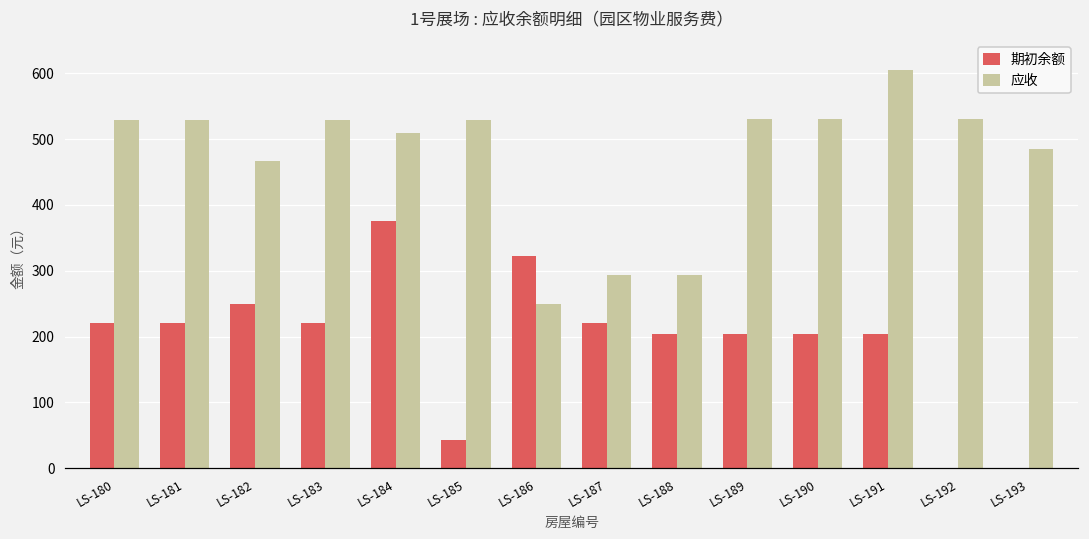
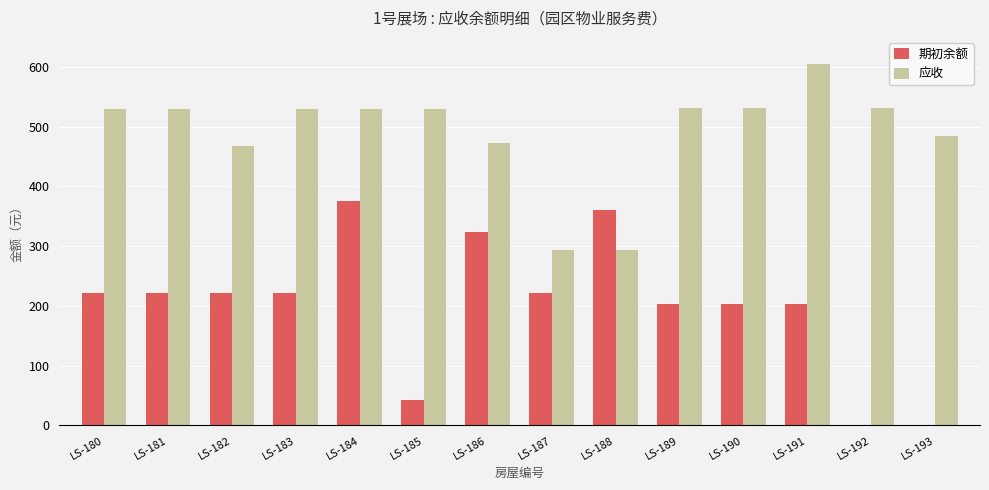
期初余额, LS-182: 250 -> 220
应收, LS-184: 510 -> 530
应收, LS-186: 250 -> 470
期初余额, LS-188: 200 -> 360
